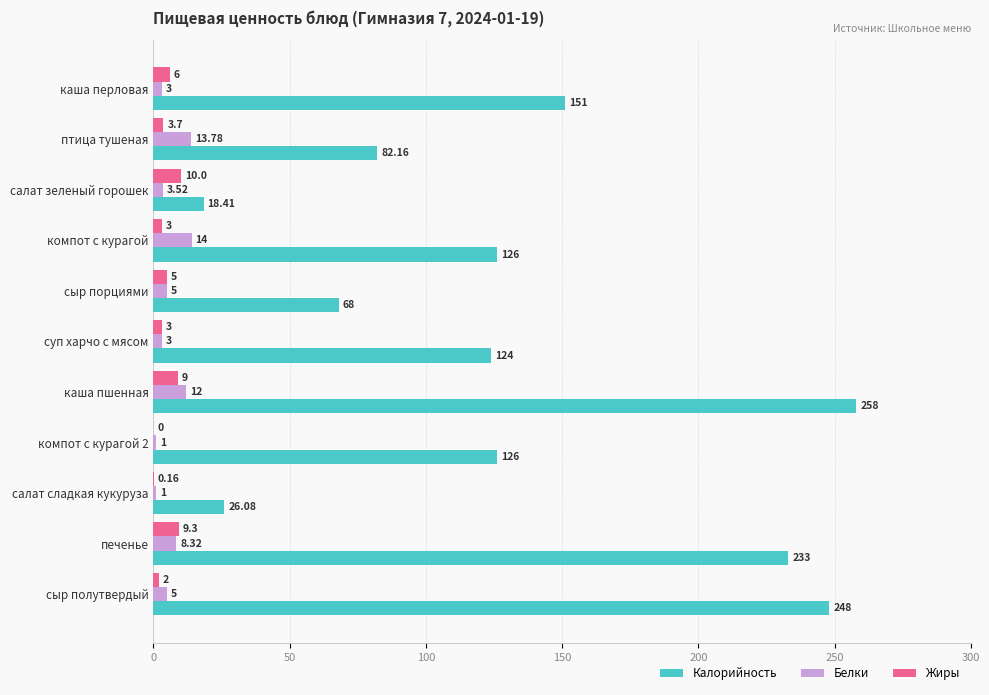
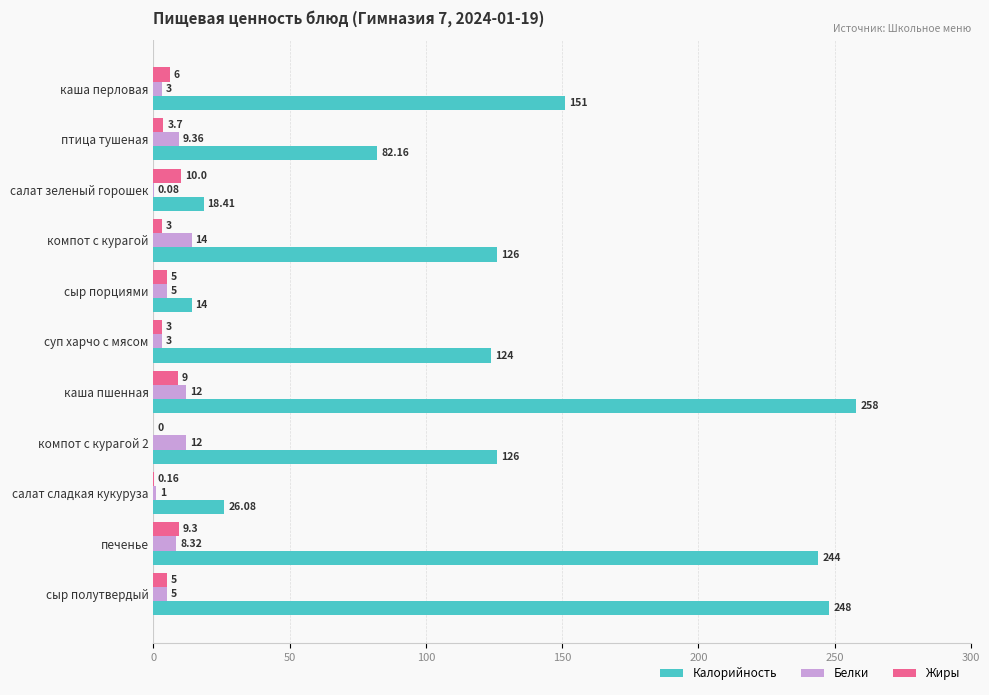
Белки, птица тушеная: 13.78 -> 9.36
Белки, салат зеленый горошек: 3.52 -> 0.08
Калорийность, сыр порциями: 68 -> 14
Белки, компот с курагой 2: 1 -> 12
Калорийность, печенье: 233 -> 244
Жиры, сыр полутвердый: 2 -> 5
